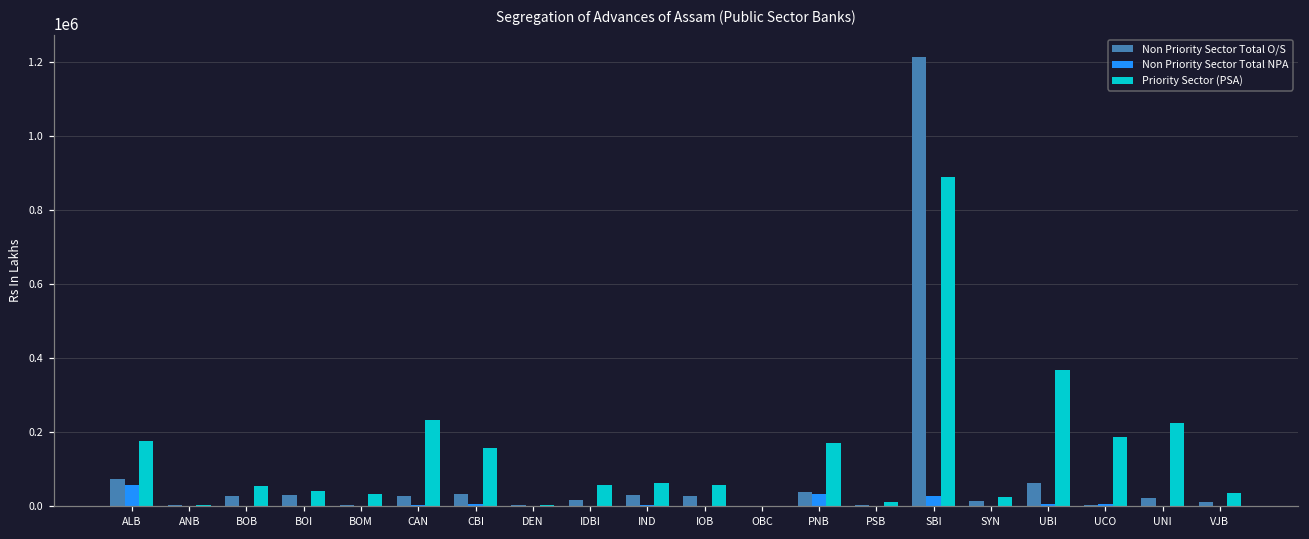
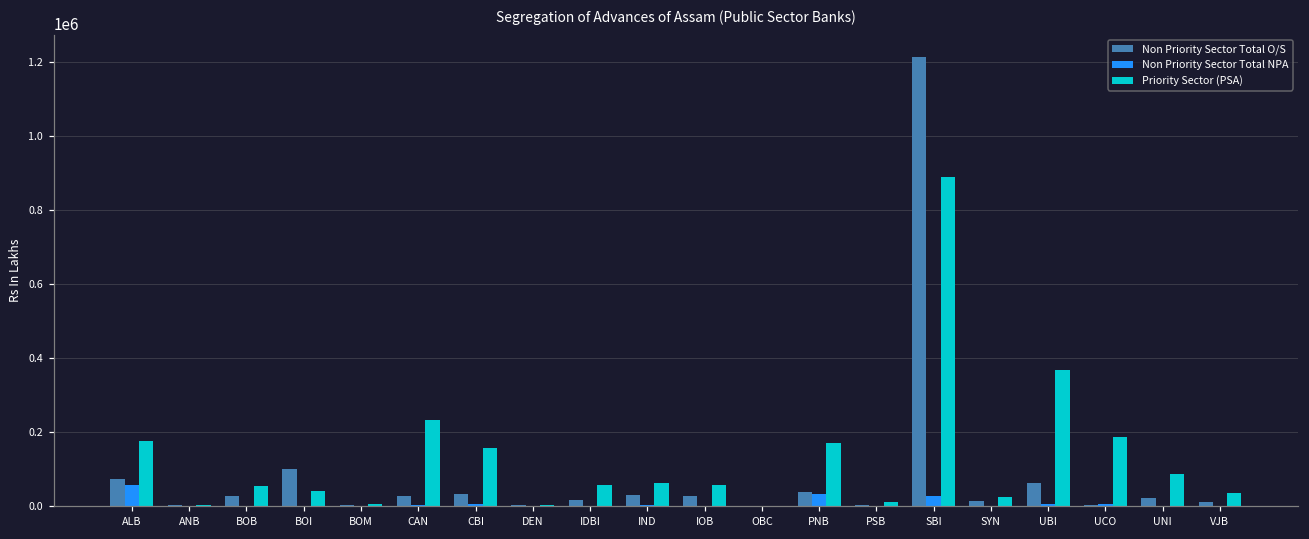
Non Priority Sector Total O/S, BOI: 30000 -> 100000
Priority Sector (PSA), BOM: 30000 -> 10000
Priority Sector (PSA), UNI: 230000 -> 90000
